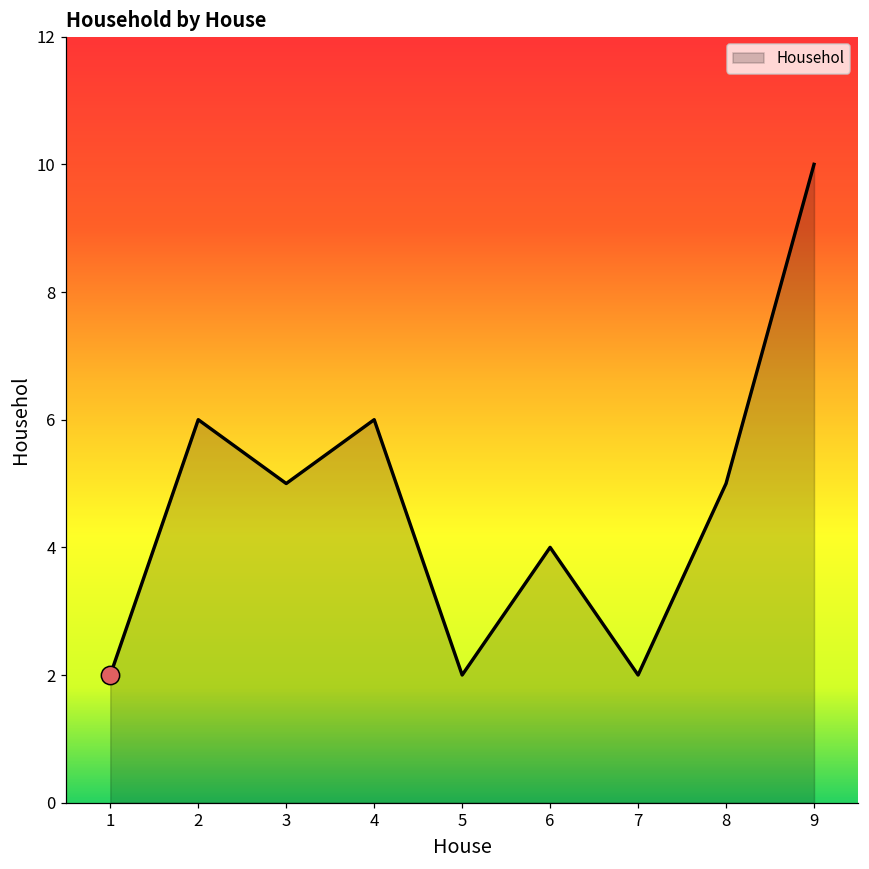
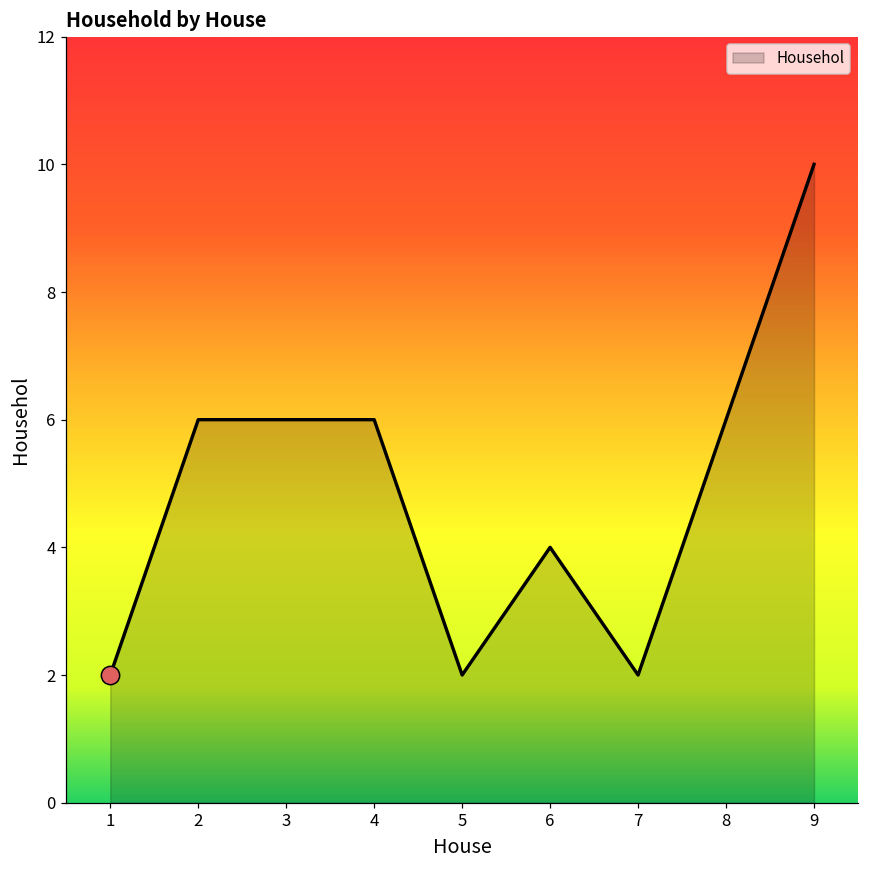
Househol, 3: 5 -> 6
Househol, 8: 5 -> 6
